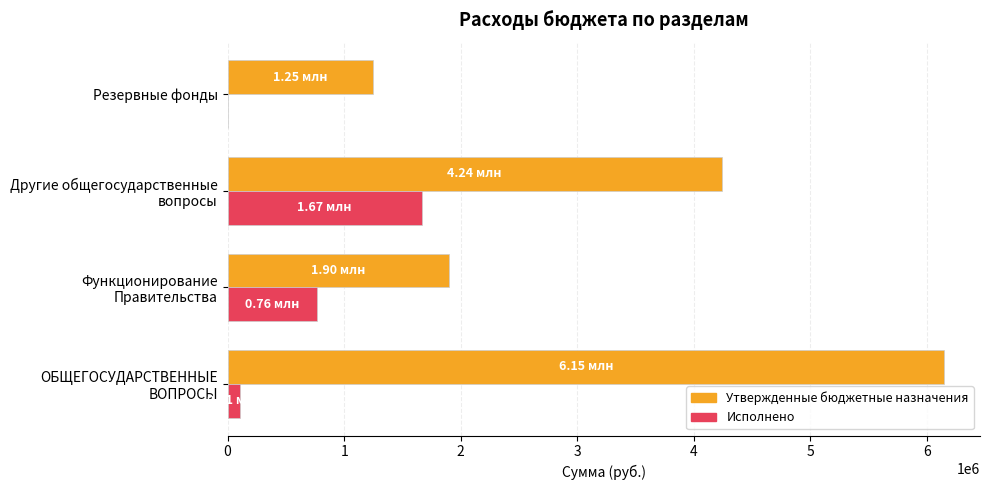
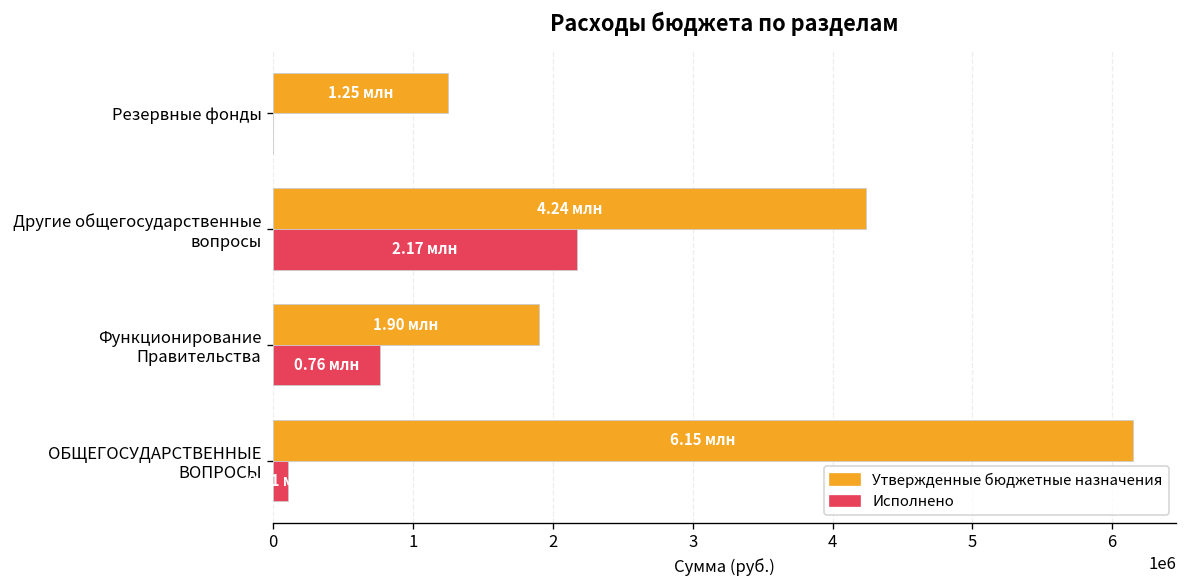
Исполнено, Другие общегосударственные вопросы: 1.67 -> 2.17
